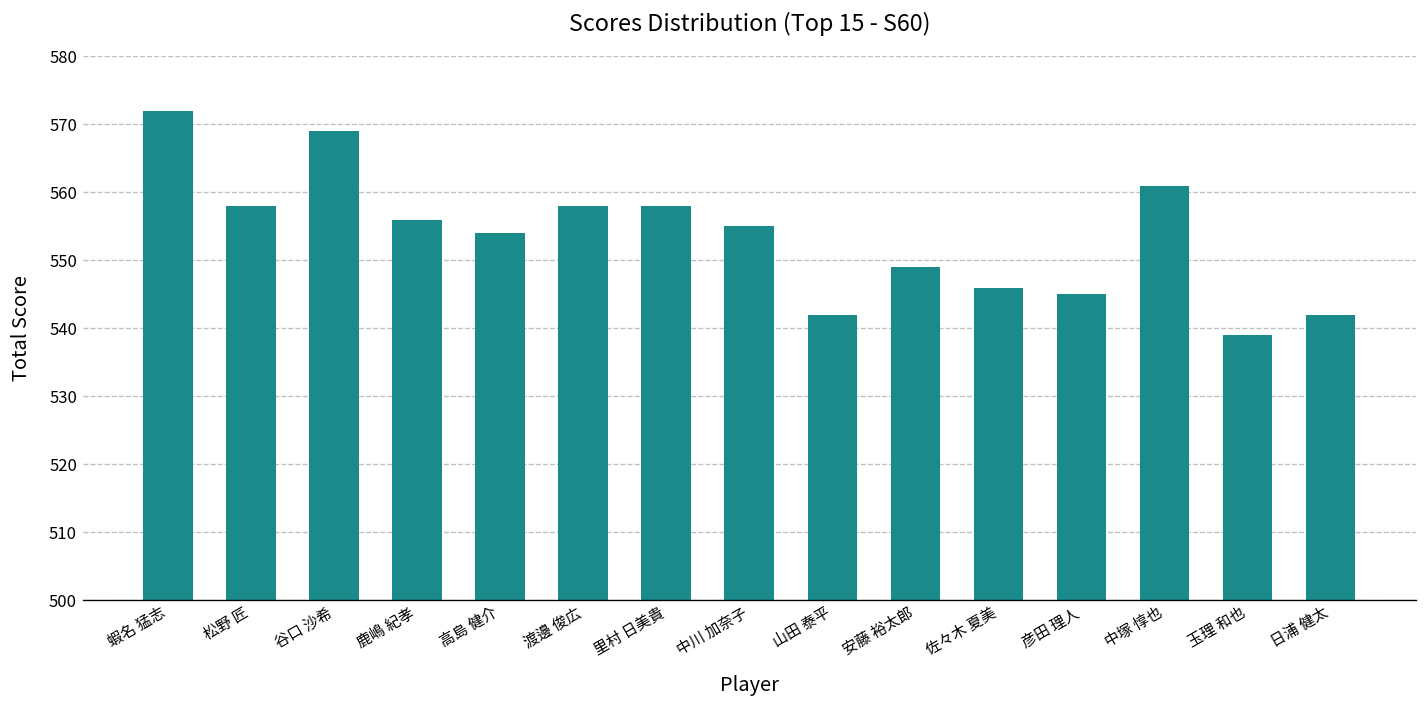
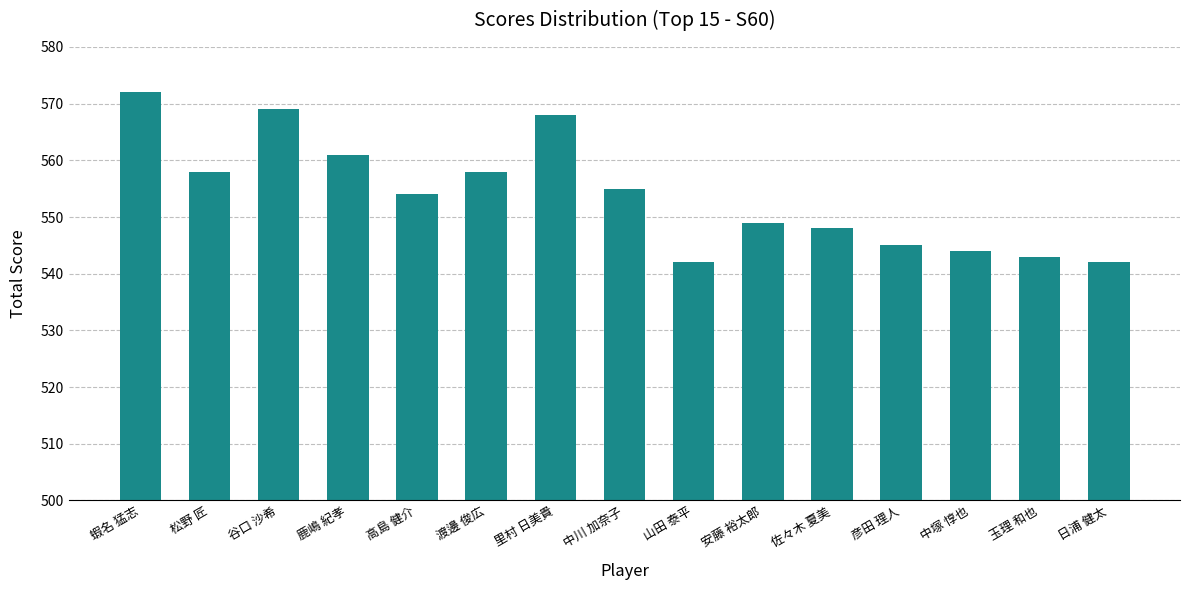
鹿嶋 紀孝: 556 -> 561
里村 日美貴: 558 -> 568
佐々木 夏美: 546 -> 548
中塚 惇也: 561 -> 544
玉理 和也: 539 -> 543
